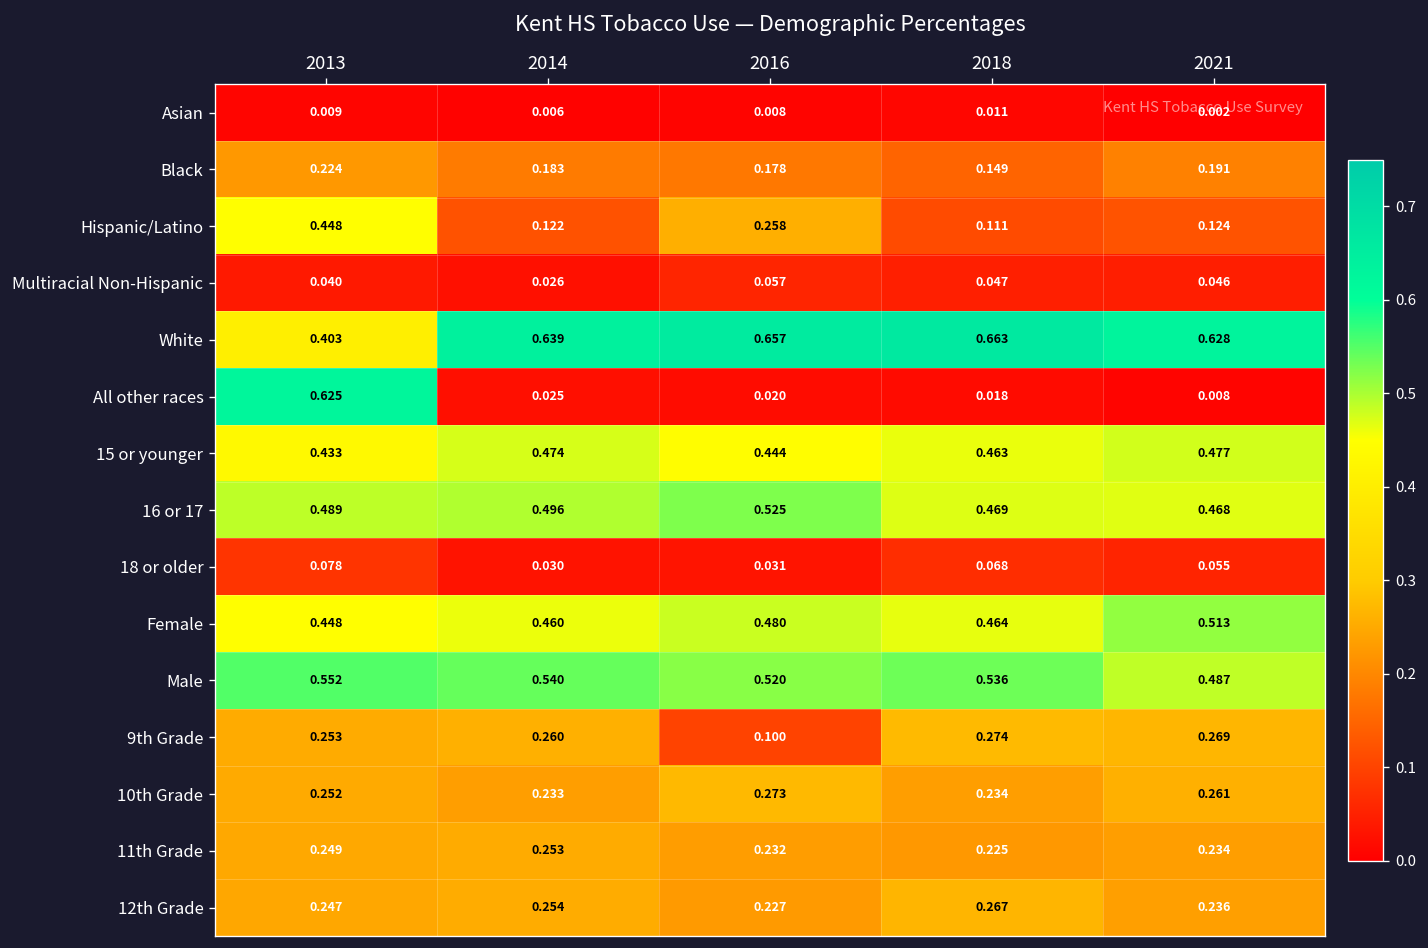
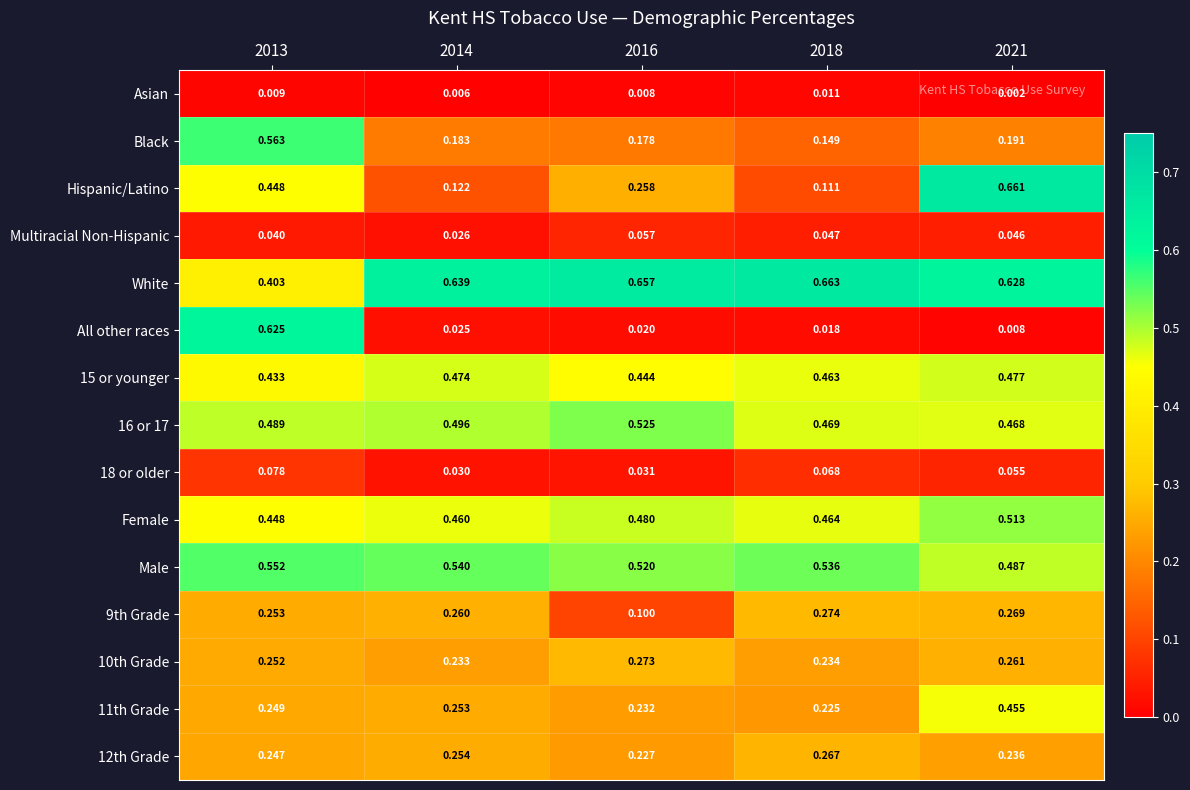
Black, 2013: 0.224 -> 0.563
Hispanic/Latino, 2021: 0.124 -> 0.661
11th Grade, 2021: 0.234 -> 0.455
